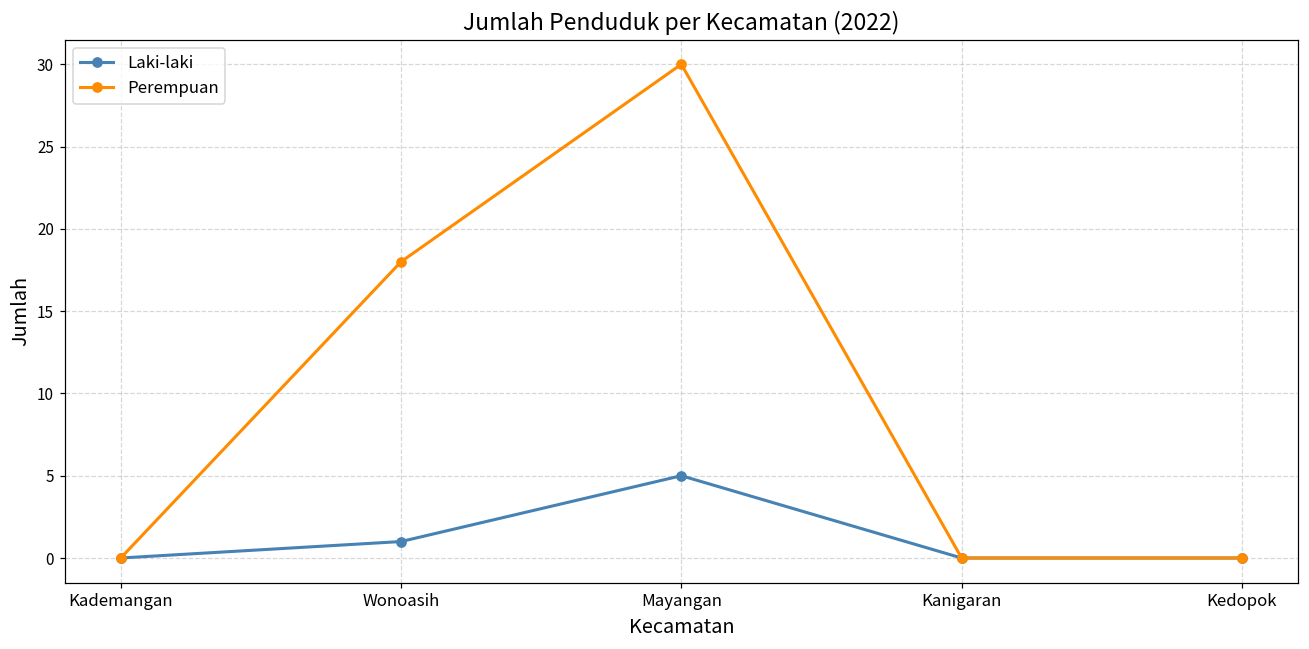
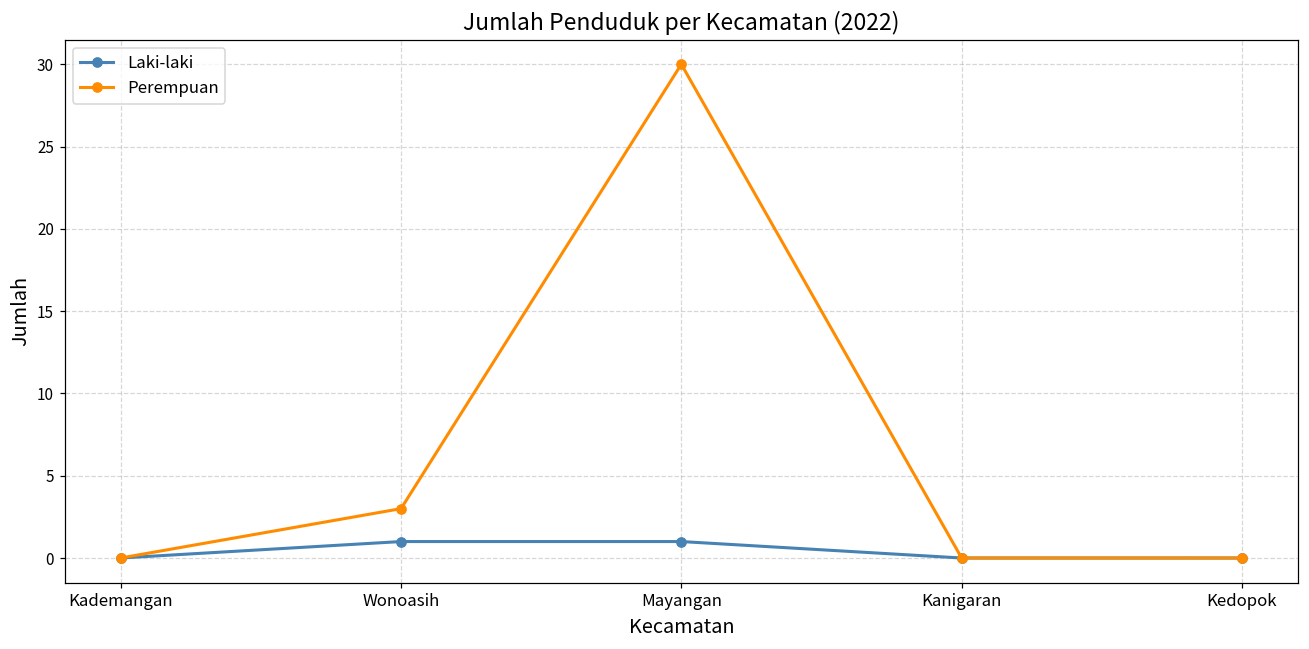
Perempuan, Wonoasih: 18 -> 3
Laki-laki, Mayangan: 5 -> 1
